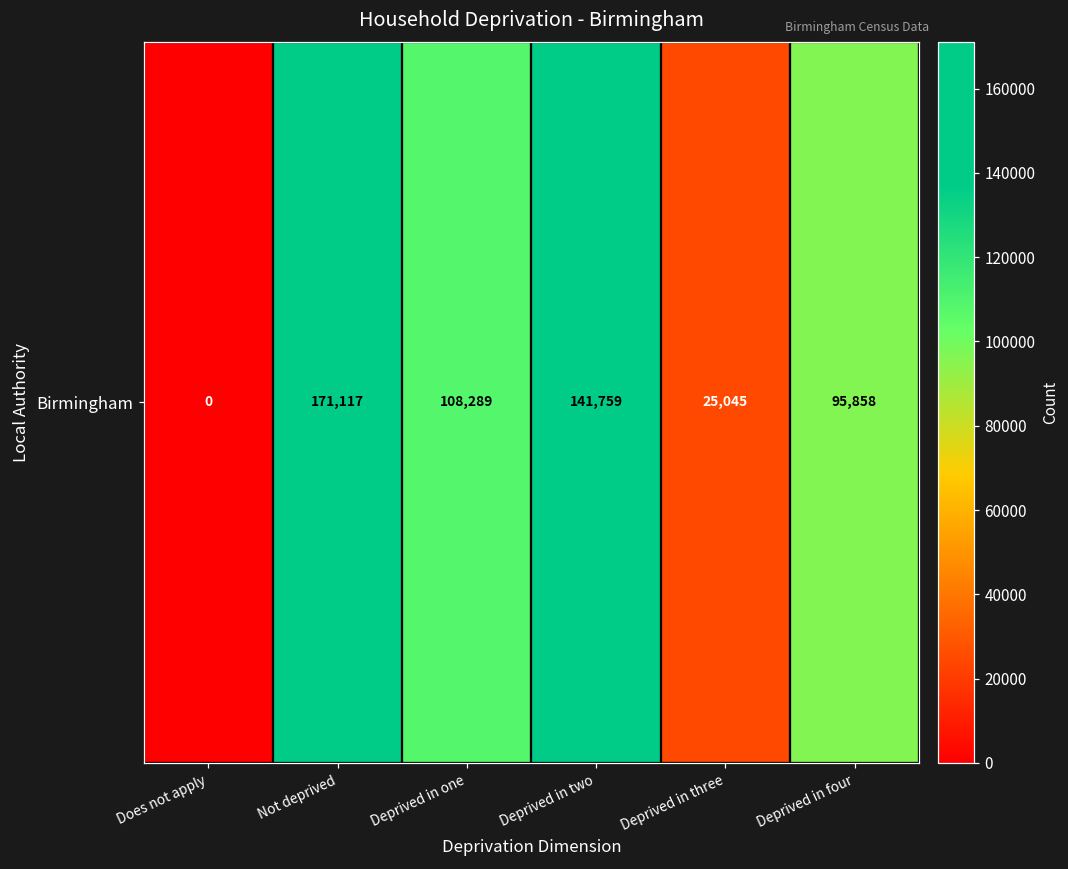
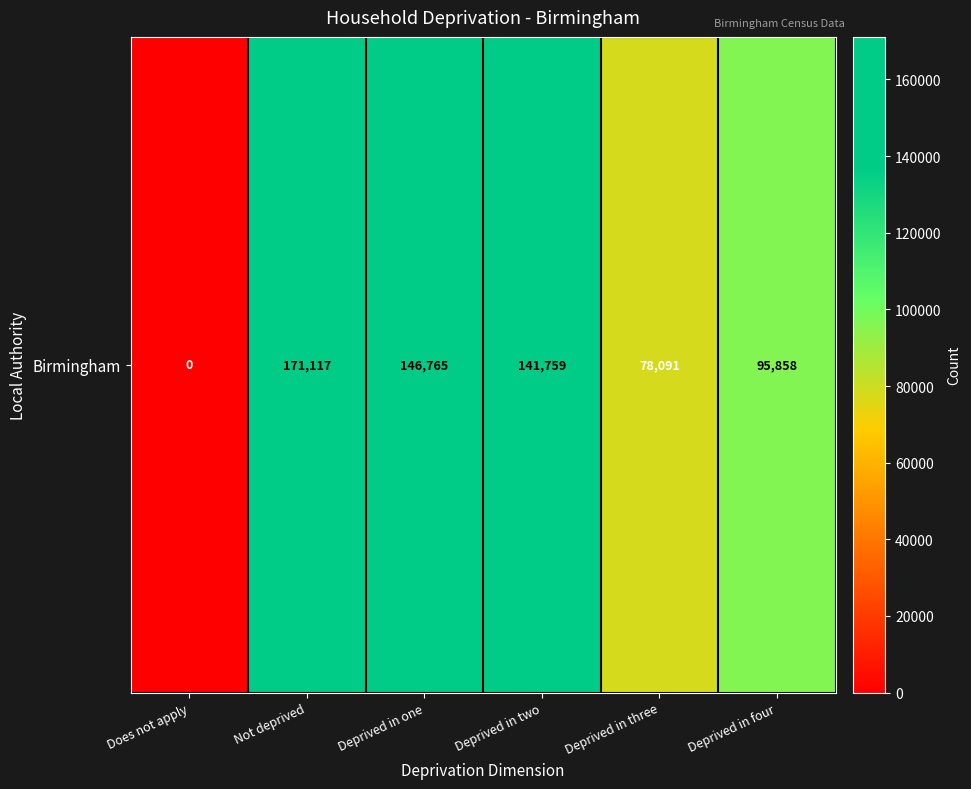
Birmingham, Deprived in one: 108,289 -> 146,765
Birmingham, Deprived in three: 25,045 -> 78,091
